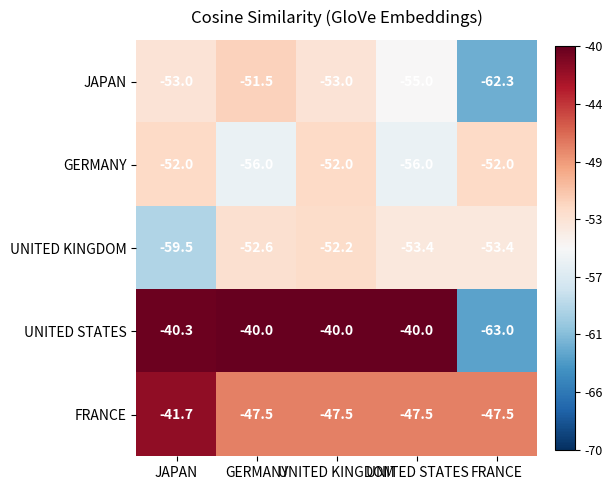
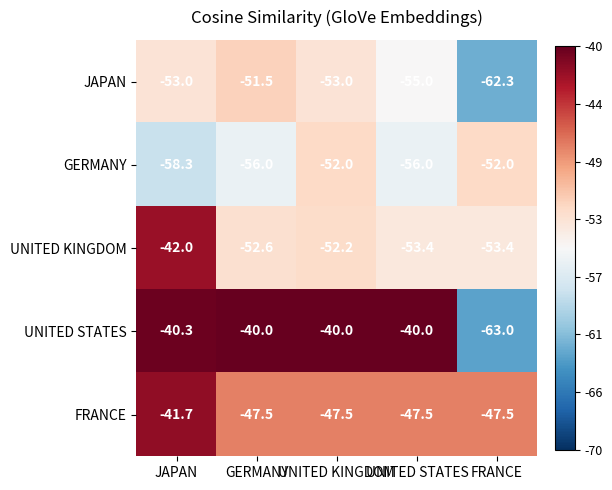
GERMANY, JAPAN: -52.0 -> -58.3
UNITED KINGDOM, JAPAN: -59.5 -> -42.0
